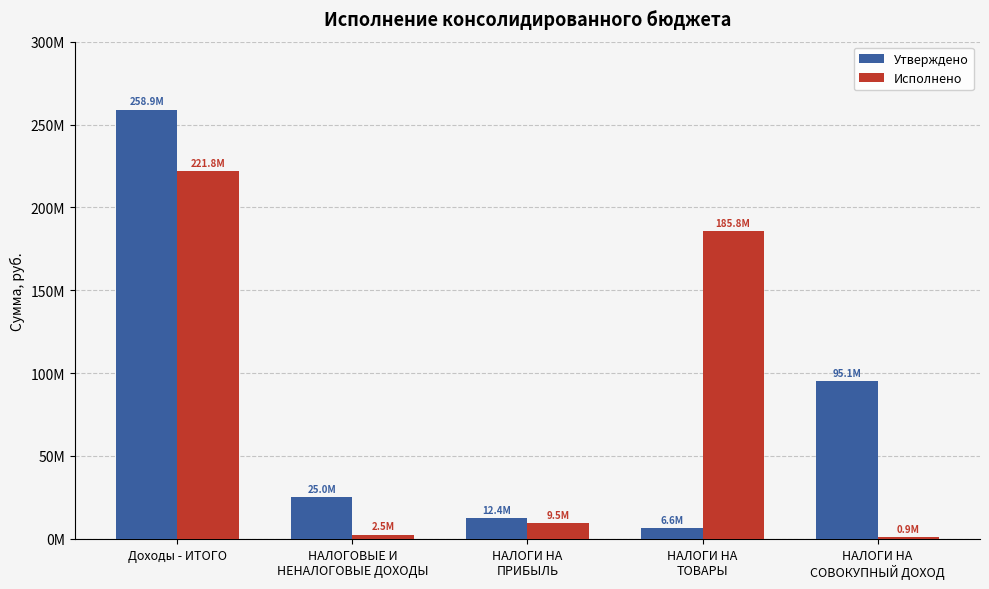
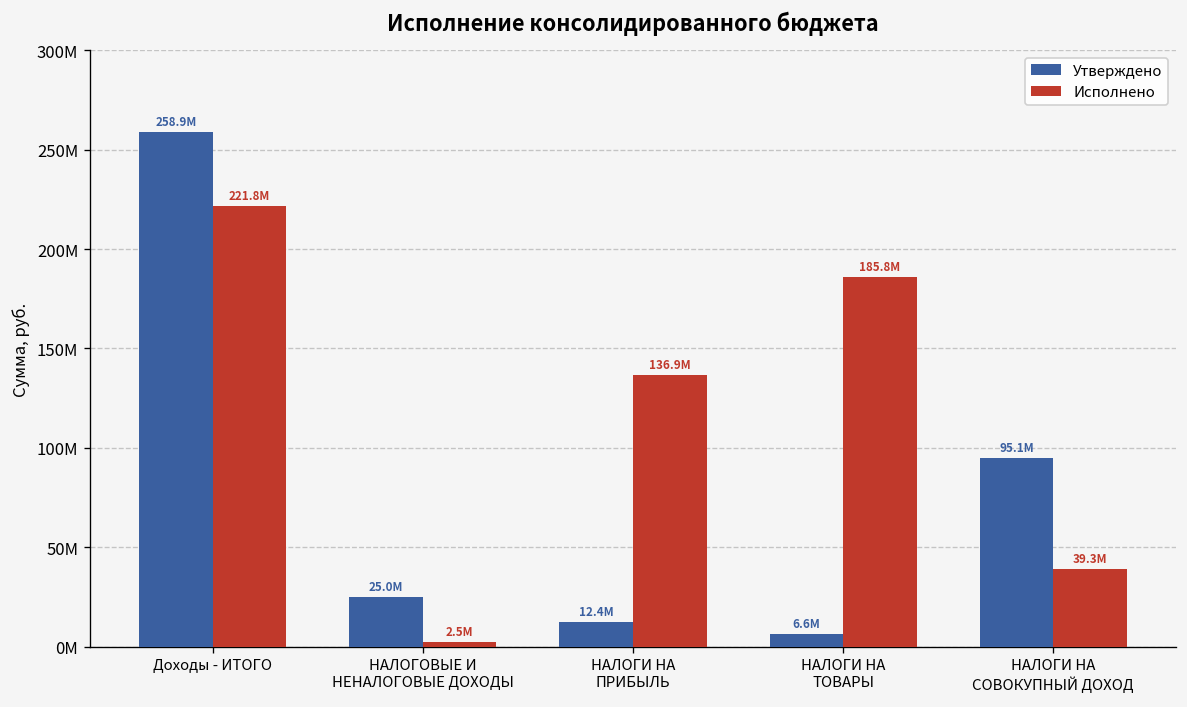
Исполнено, НАЛОГИ НА ПРИБЫЛЬ: 9.5M -> 136.9M
Исполнено, НАЛОГИ НА СОВОКУПНЫЙ ДОХОД: 0.9M -> 39.3M
